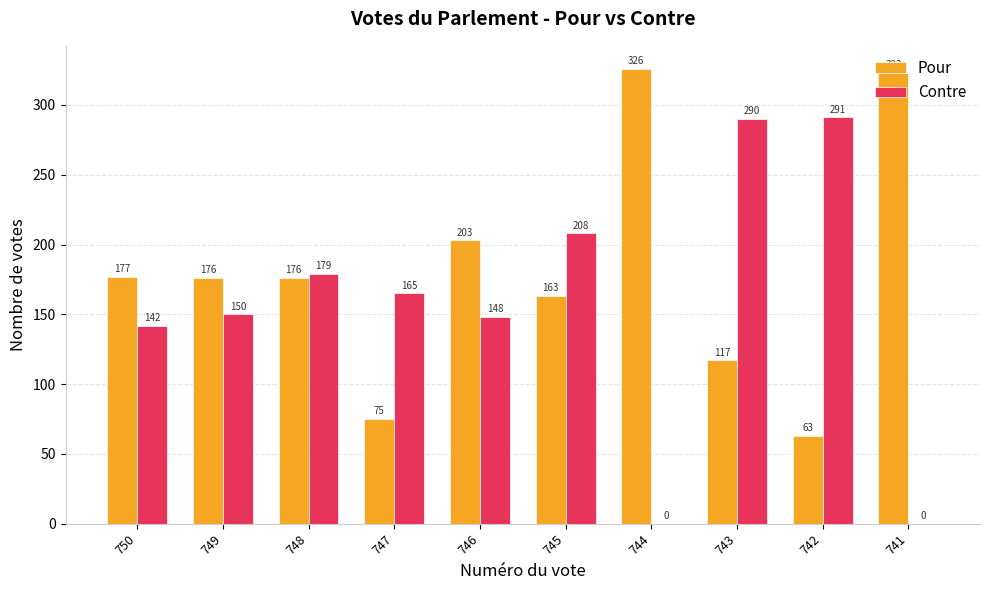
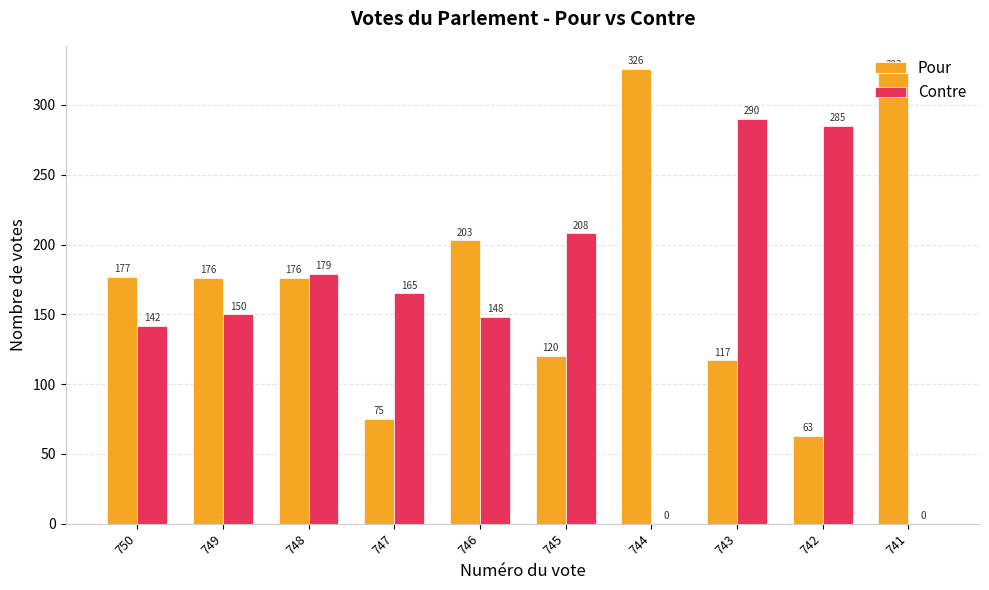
Pour, 745: 163 -> 120
Contre, 742: 291 -> 285
